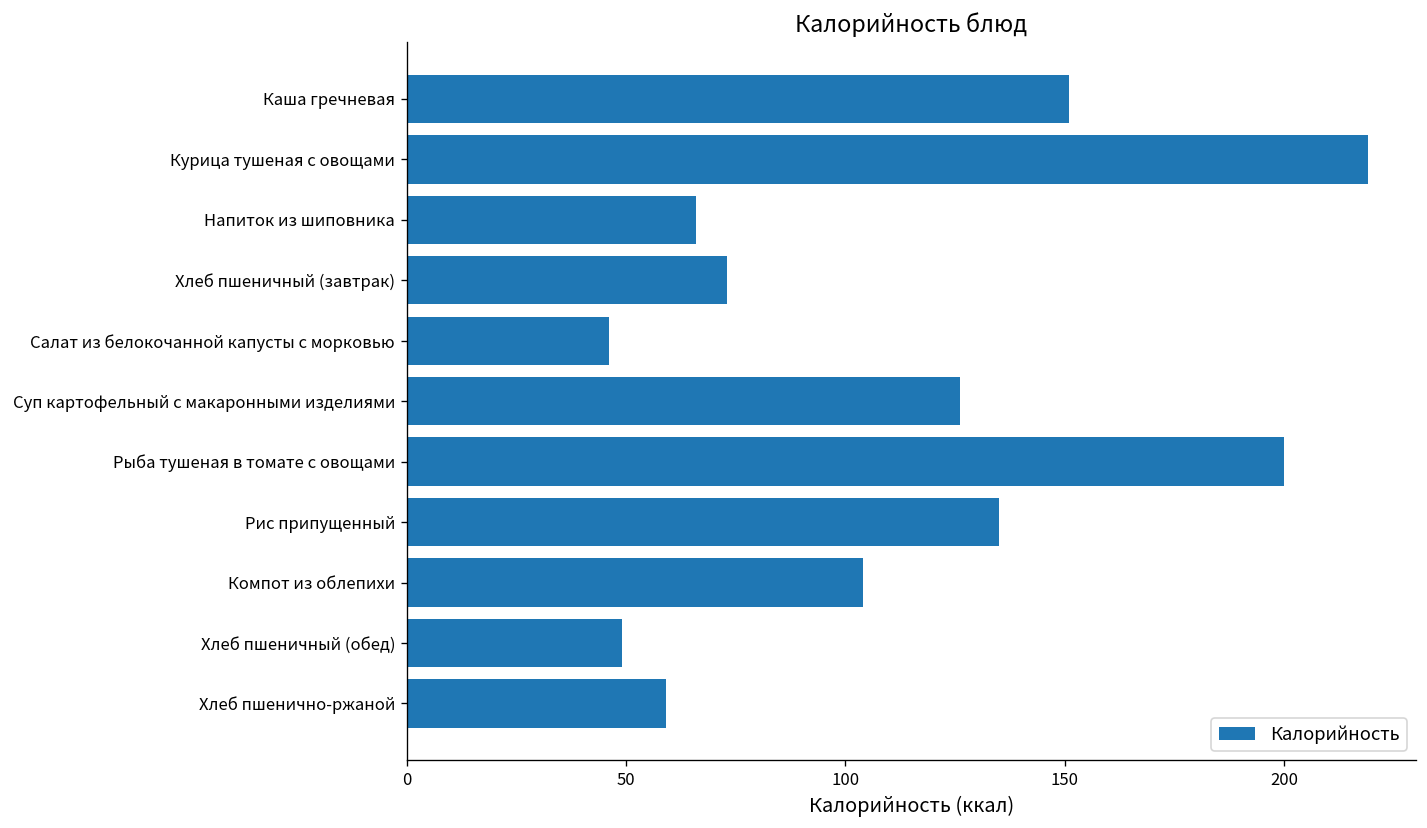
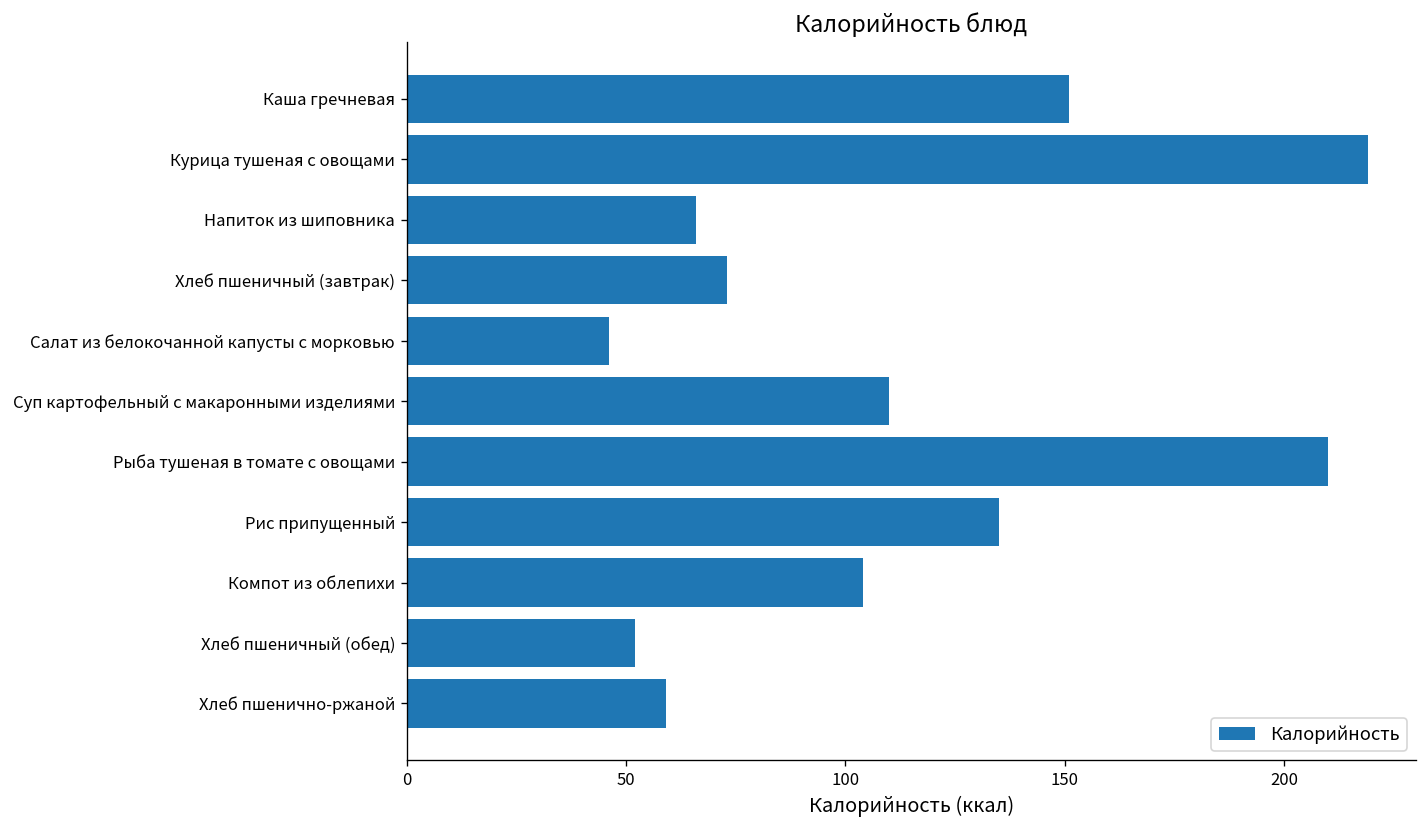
Суп картофельный с макаронными изделиями: 126 -> 110
Рыба тушеная в томате с овощами: 200 -> 210
Хлеб пшеничный (обед): 49 -> 52
